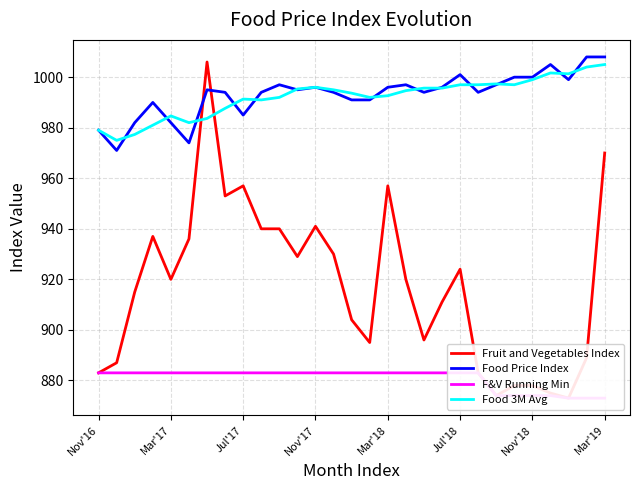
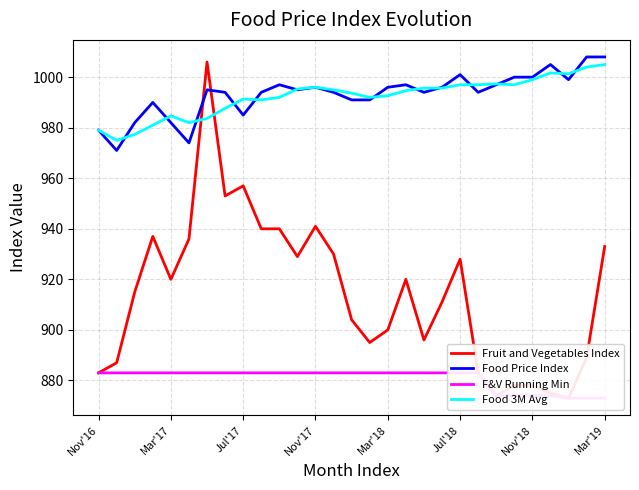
Fruit and Vegetables Index, Mar'18: 957 -> 900
Fruit and Vegetables Index, Jul'18: 924 -> 928
Fruit and Vegetables Index, Mar'19: 970 -> 933
